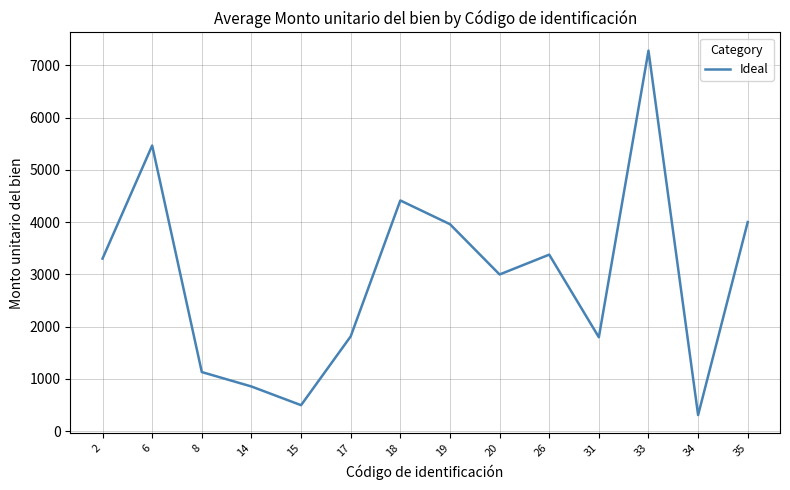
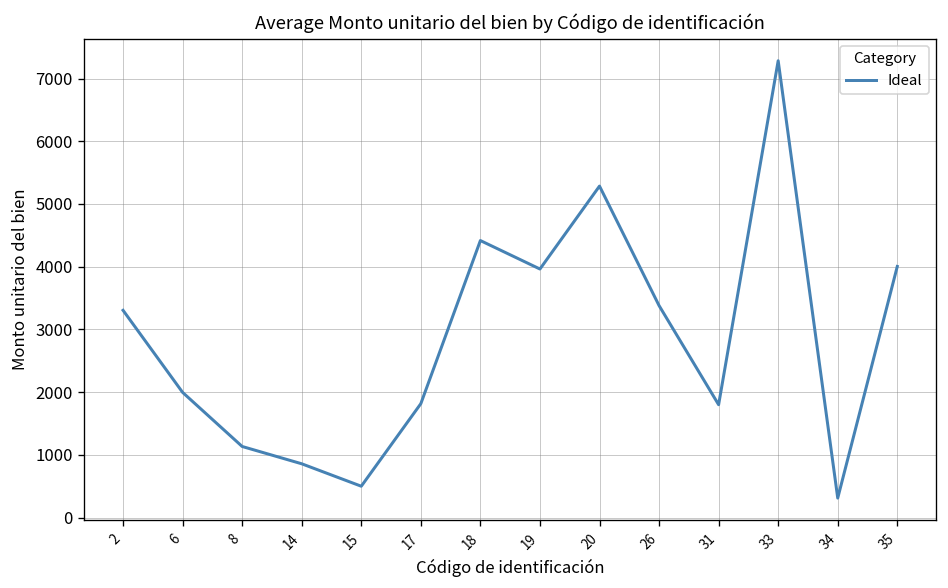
6: 5500 -> 2000
20: 3000 -> 5300
